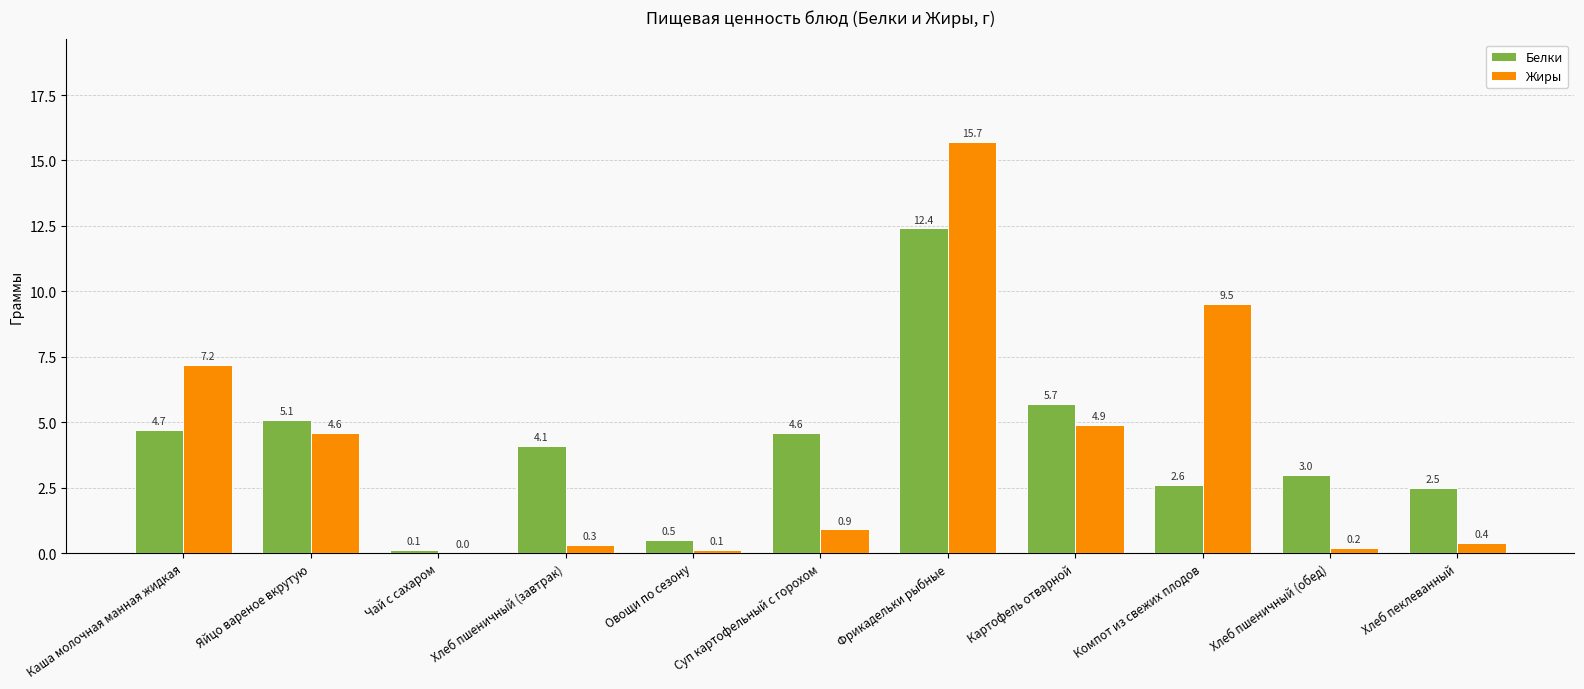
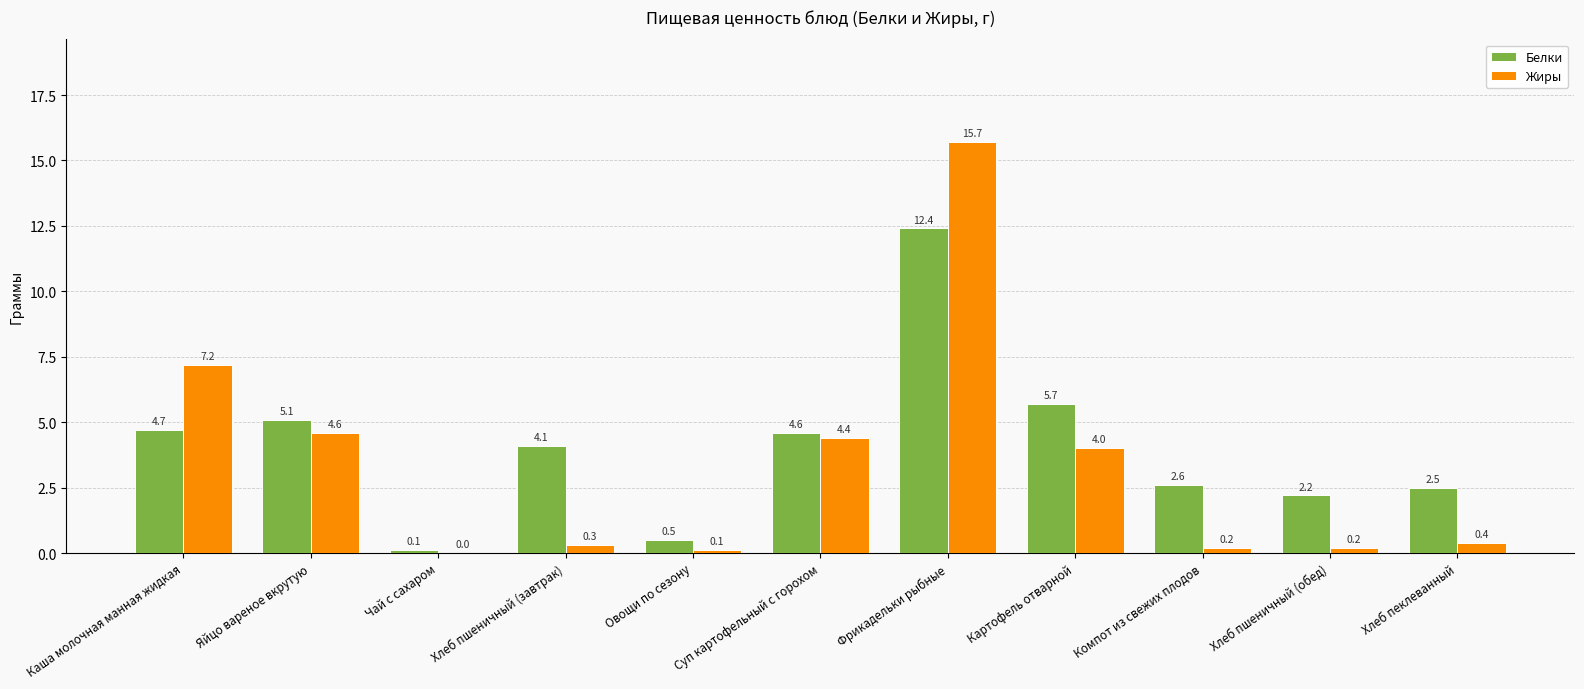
Жиры, Суп картофельный с горохом: 0.9 -> 4.4
Жиры, Картофель отварной: 4.9 -> 4.0
Жиры, Компот из свежих плодов: 9.5 -> 0.2
Белки, Хлеб пшеничный (обед): 3.0 -> 2.2
